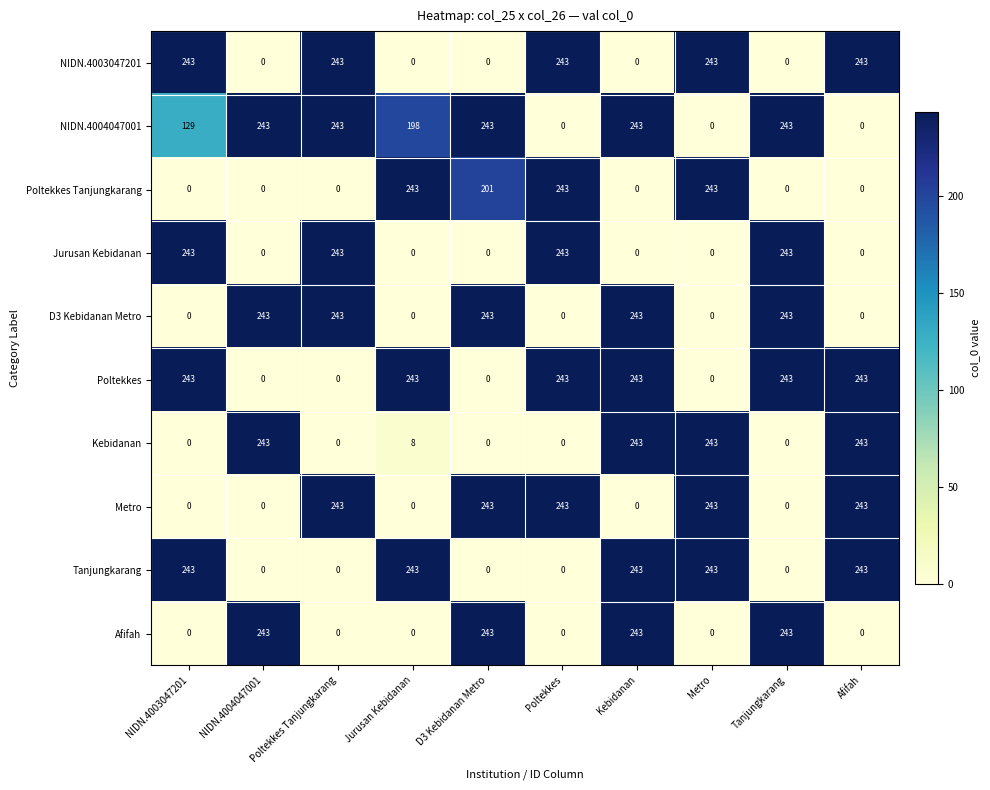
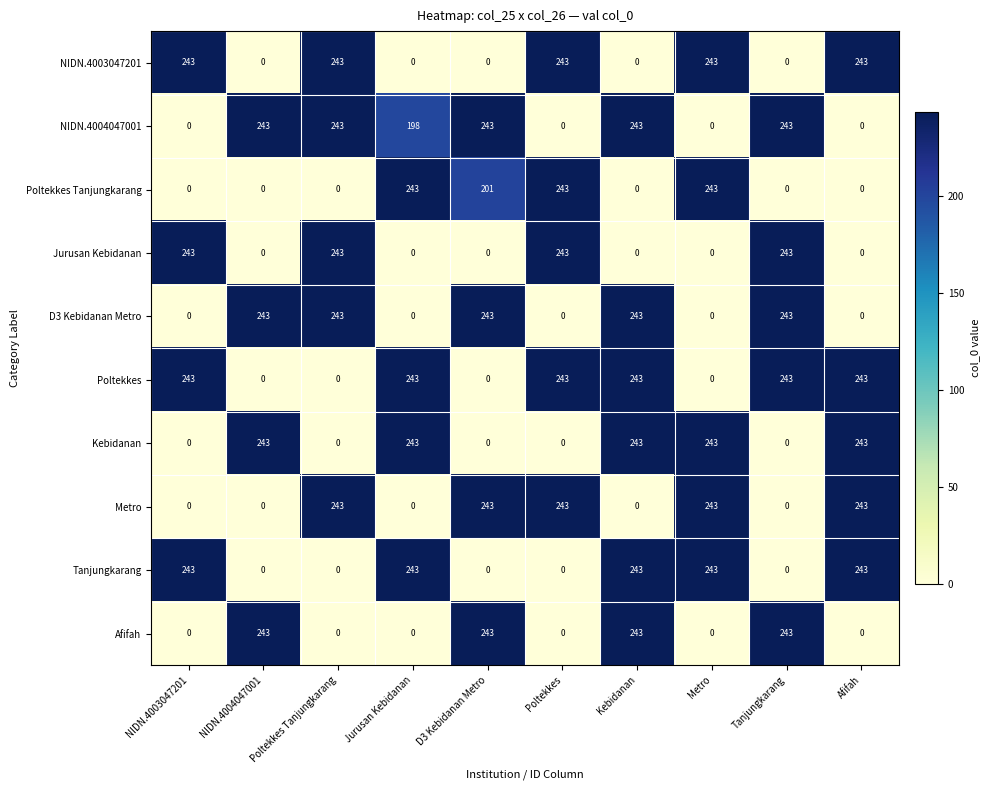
NIDN.4004047001, NIDN.4003047201: 129 -> 0
Kebidanan, Jurusan Kebidanan: 8 -> 243
